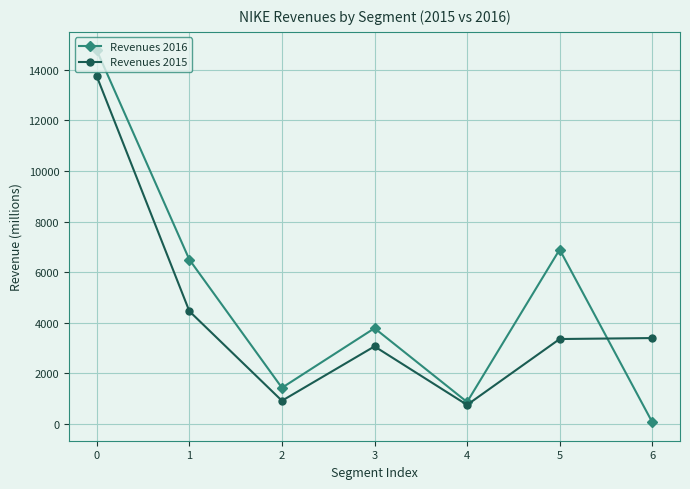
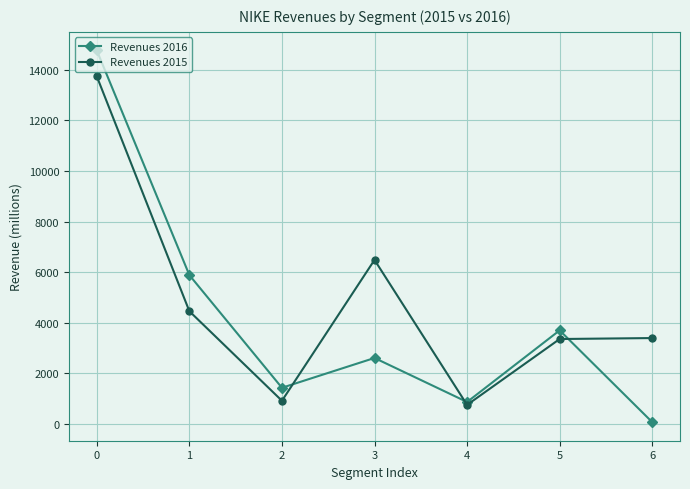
Revenues 2016, 1: 6500 -> 5900
Revenues 2016, 3: 3800 -> 2600
Revenues 2015, 3: 3100 -> 6500
Revenues 2016, 5: 6900 -> 3700
